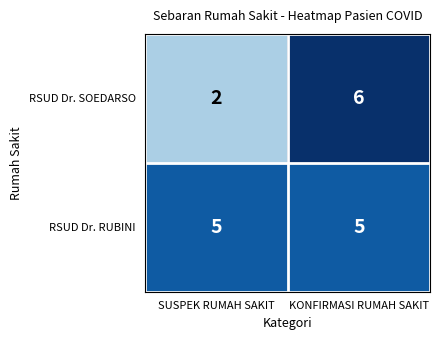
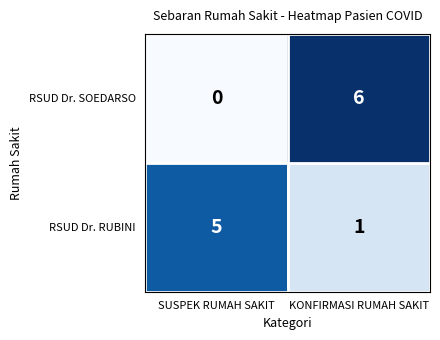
RSUD Dr. SOEDARSO, SUSPEK RUMAH SAKIT: 2 -> 0
RSUD Dr. RUBINI, KONFIRMASI RUMAH SAKIT: 5 -> 1
